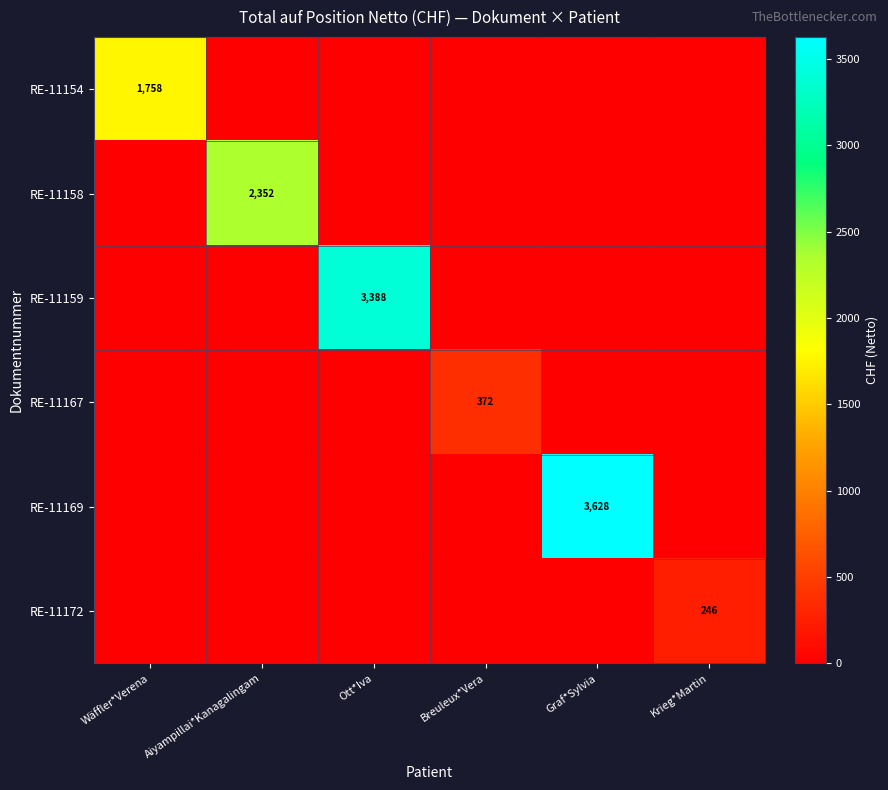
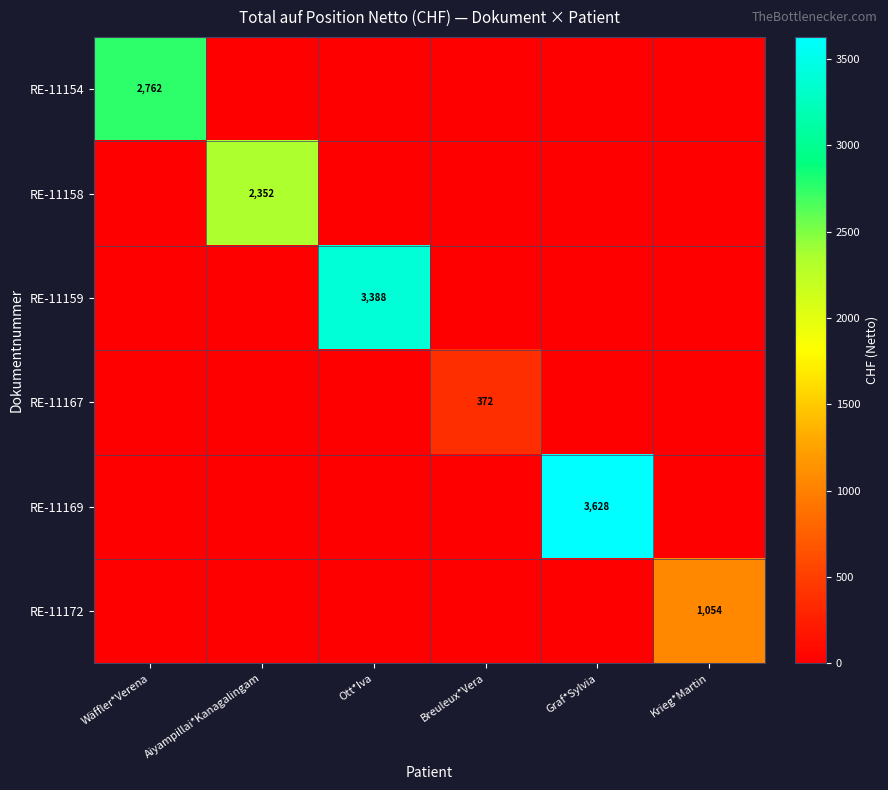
RE-11154, Wäffler*Verena: 1,758 -> 2,762
RE-11172, Krieg*Martin: 246 -> 1,054
